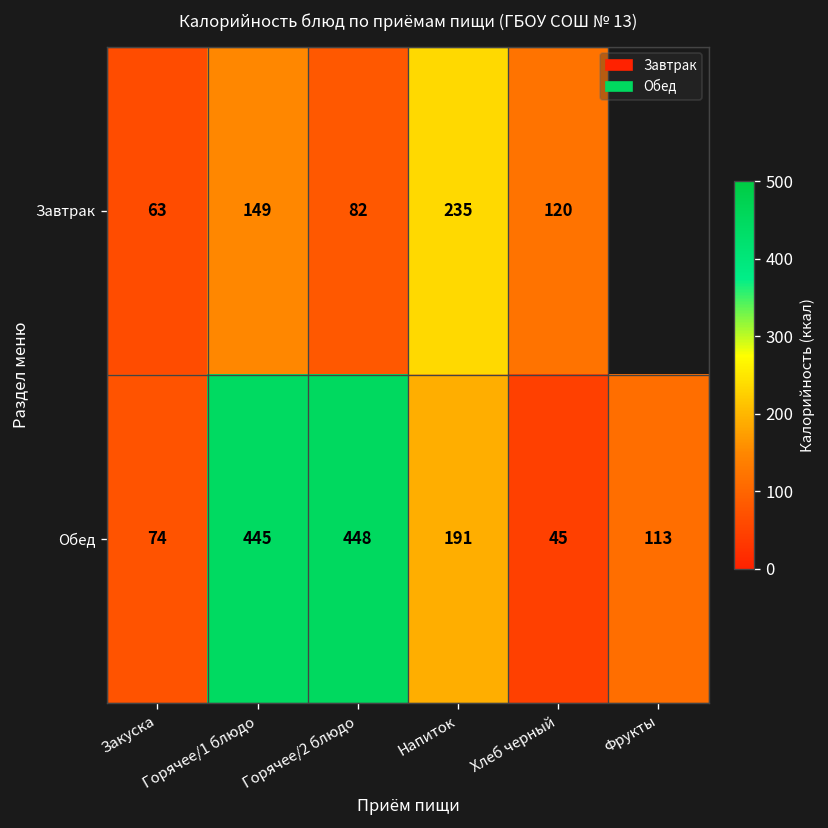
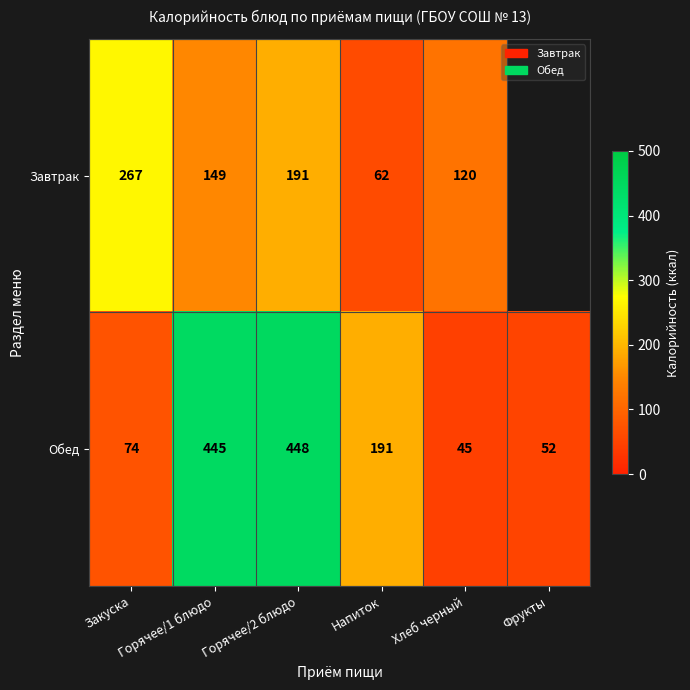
Завтрак, Закуска: 63 -> 267
Завтрак, Горячее/2 блюдо: 82 -> 191
Завтрак, Напиток: 235 -> 62
Обед, Фрукты: 113 -> 52
